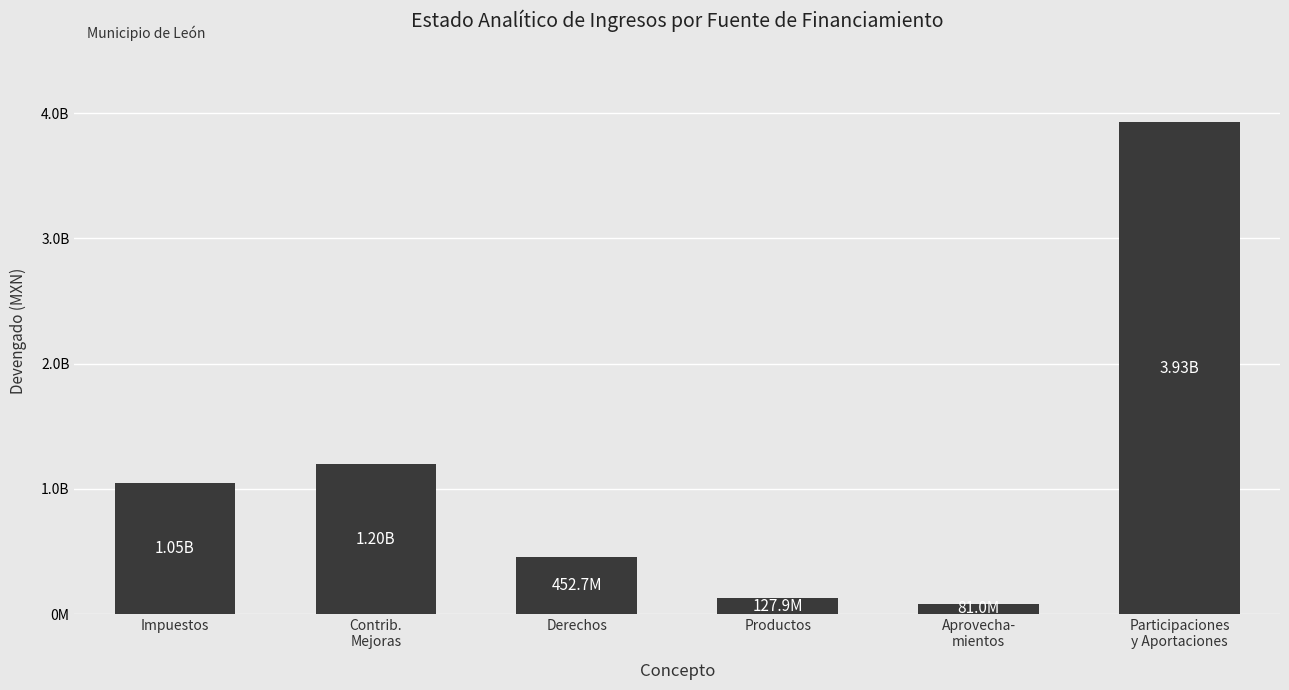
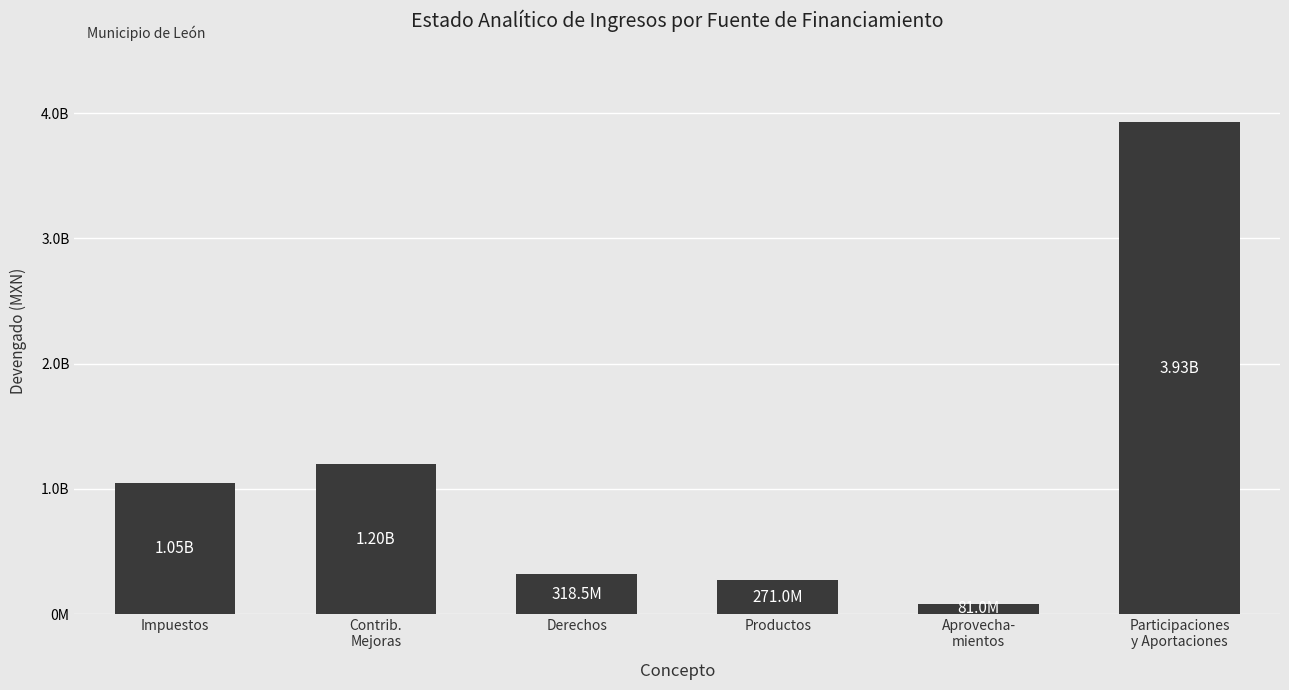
Derechos: 452.7M -> 318.5M
Productos: 127.9M -> 271.0M
